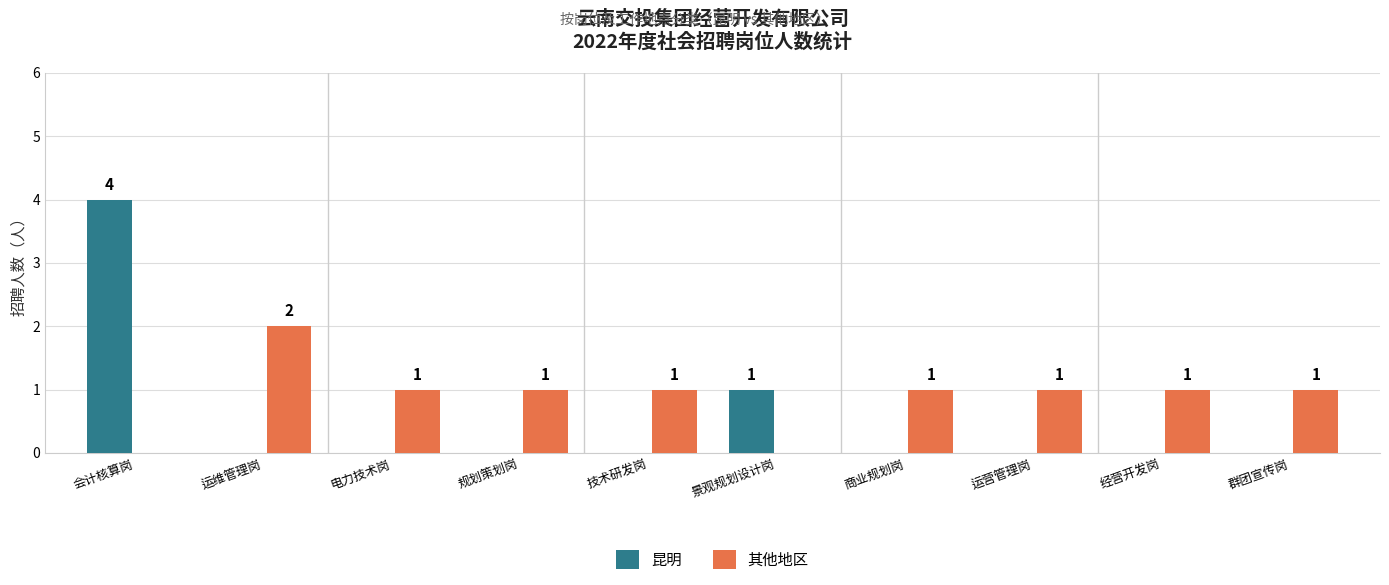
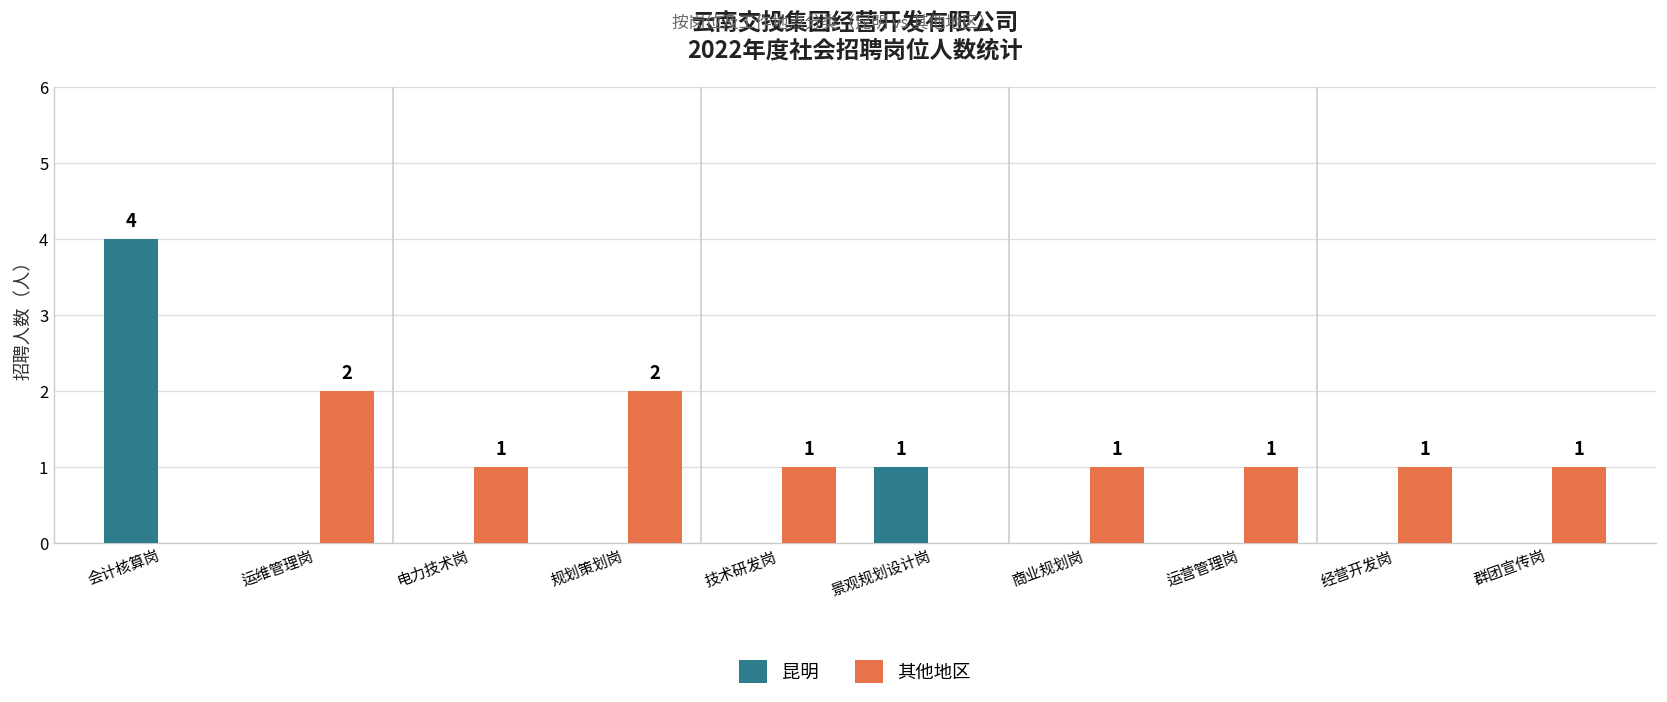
其他地区, 规划策划岗: 1 -> 2
